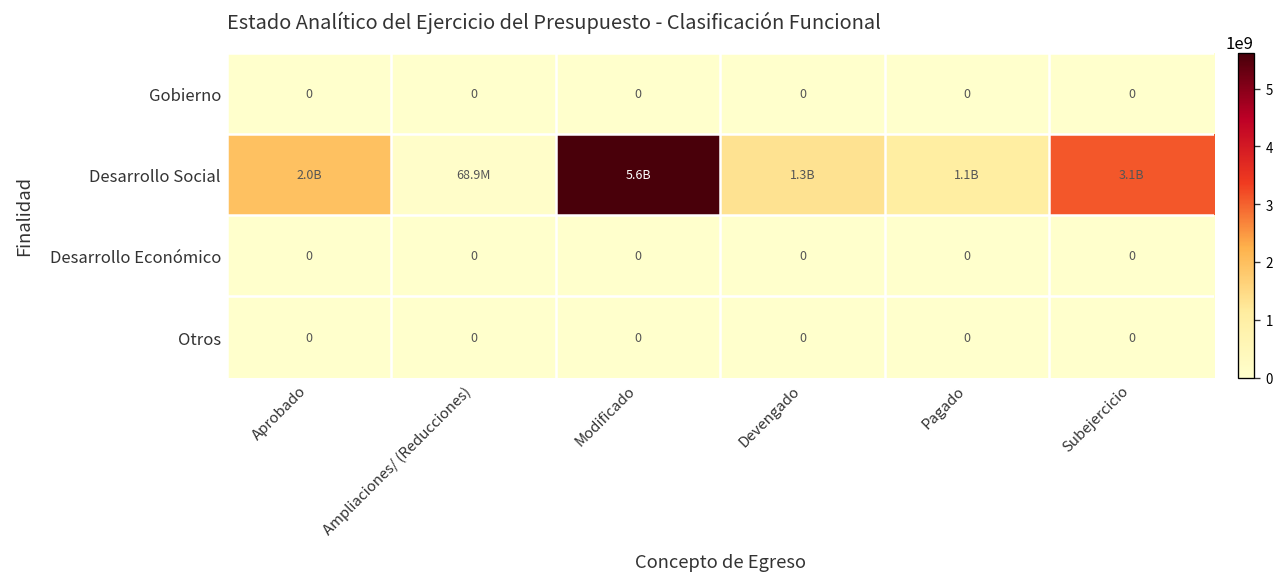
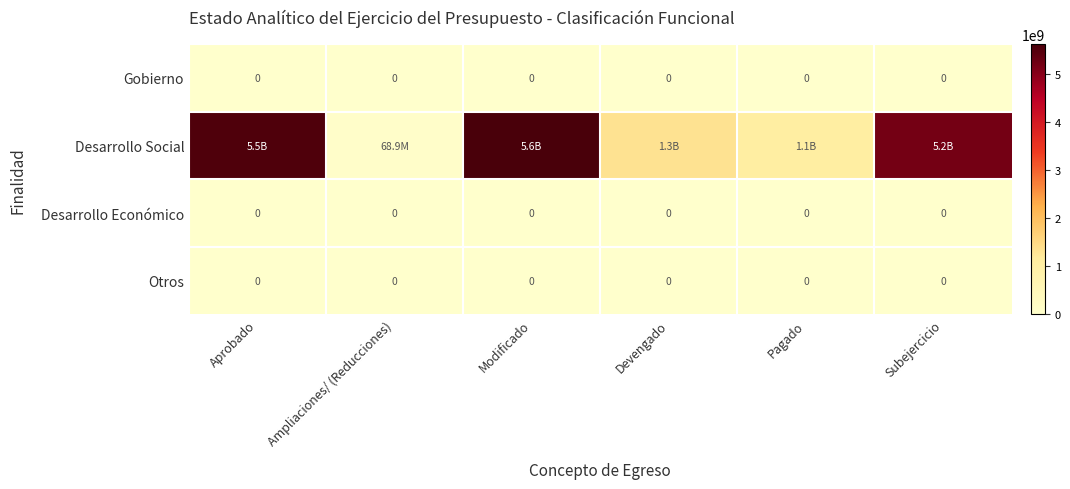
Desarrollo Social, Aprobado: 2.0B -> 5.5B
Desarrollo Social, Subejercicio: 3.1B -> 5.2B
